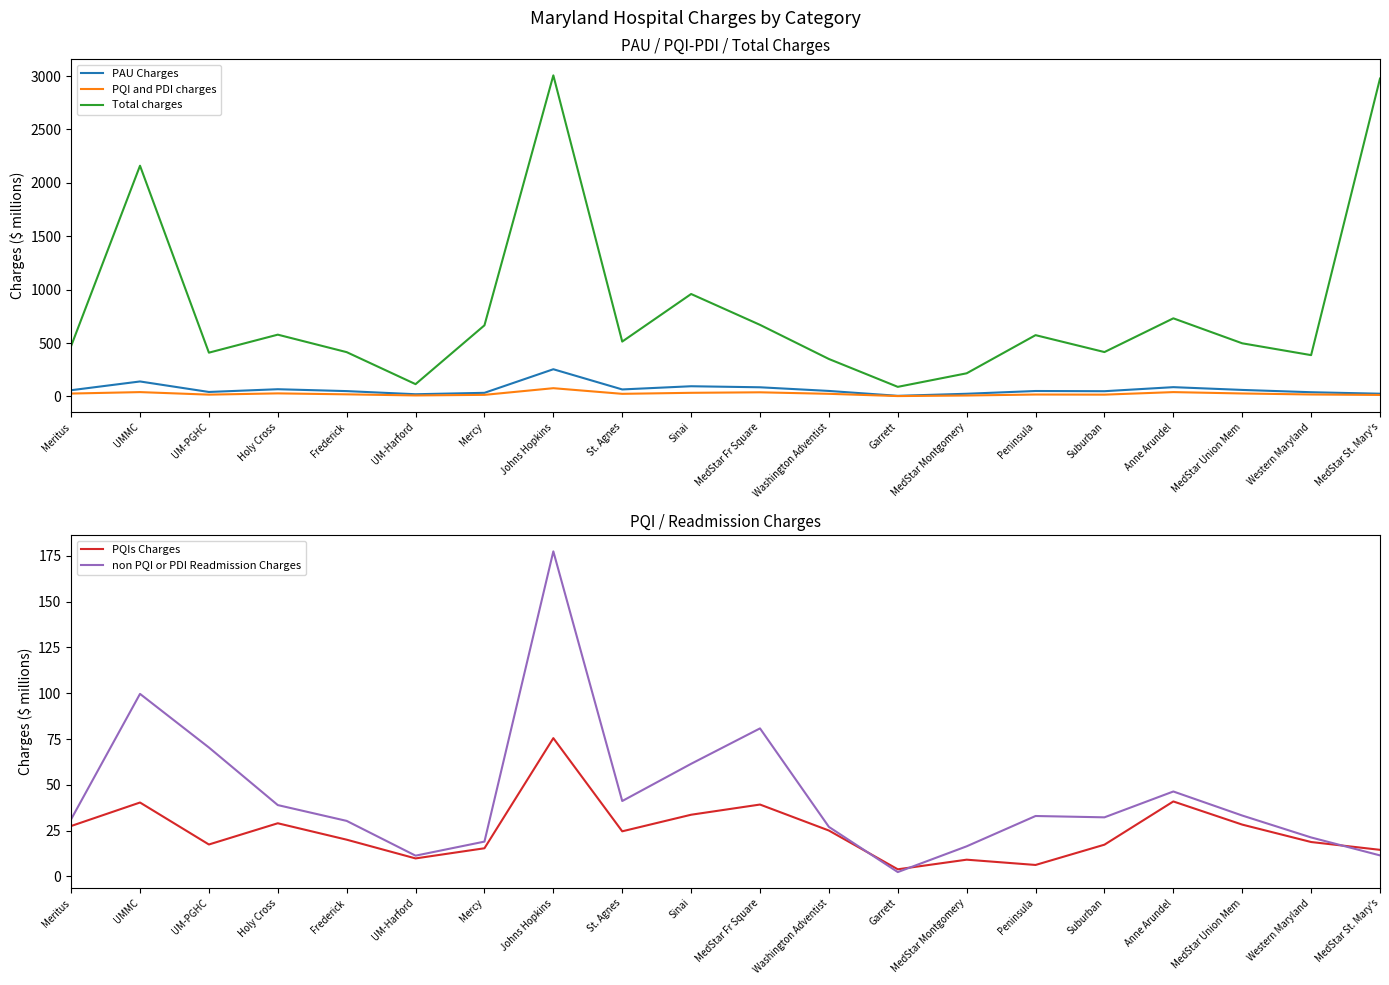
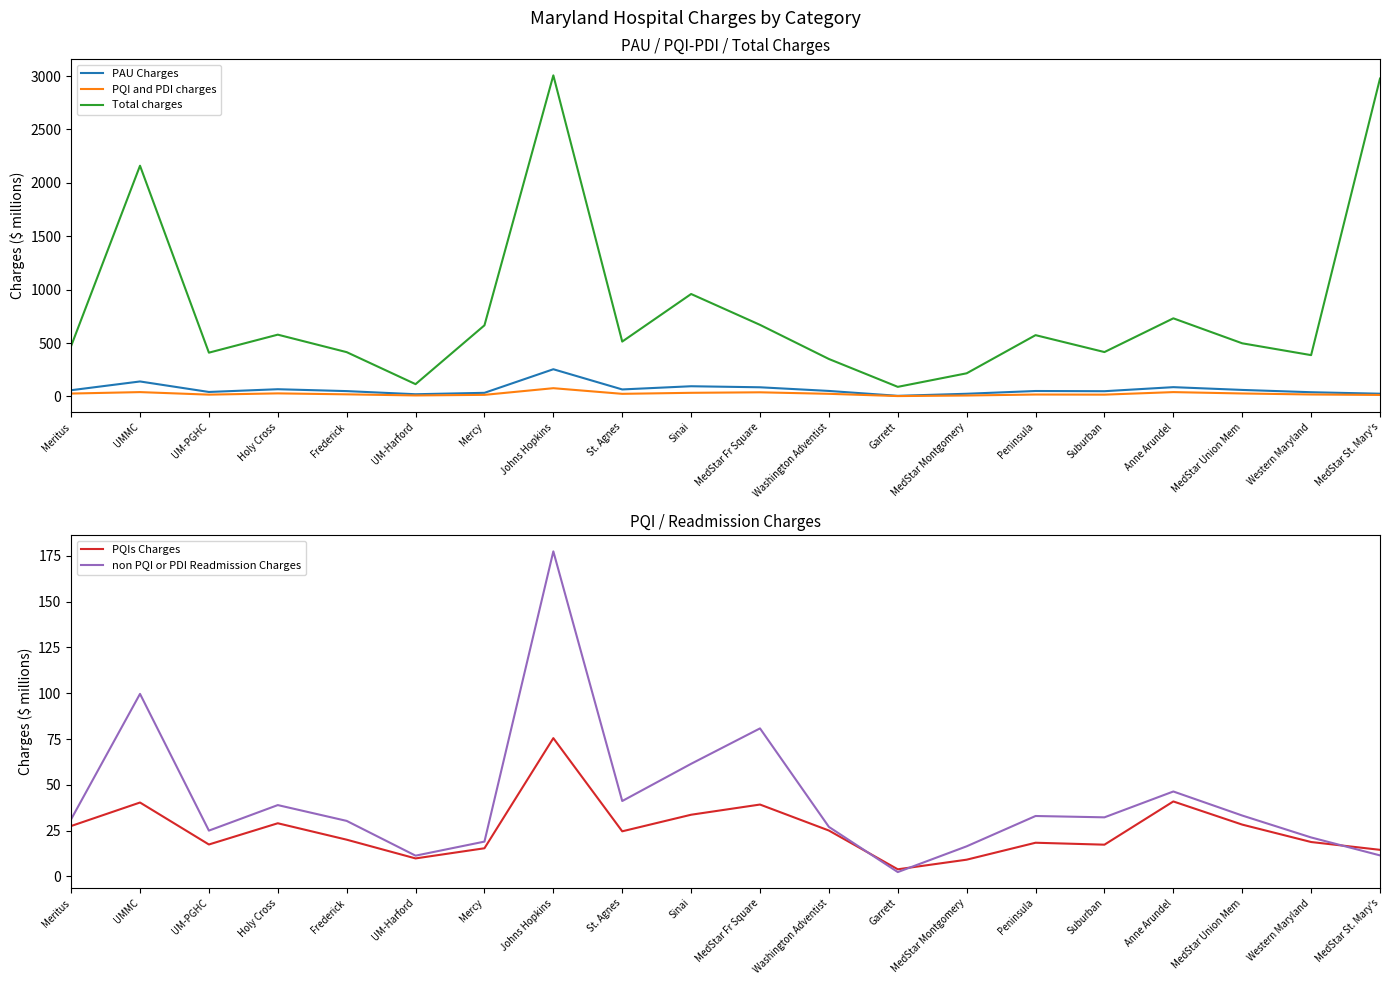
PQI / Readmission Charges, non PQI or PDI Readmission Charges, UM-PGHC: 70 -> 25
PQI / Readmission Charges, PQIs Charges, Peninsula: 6 -> 18
